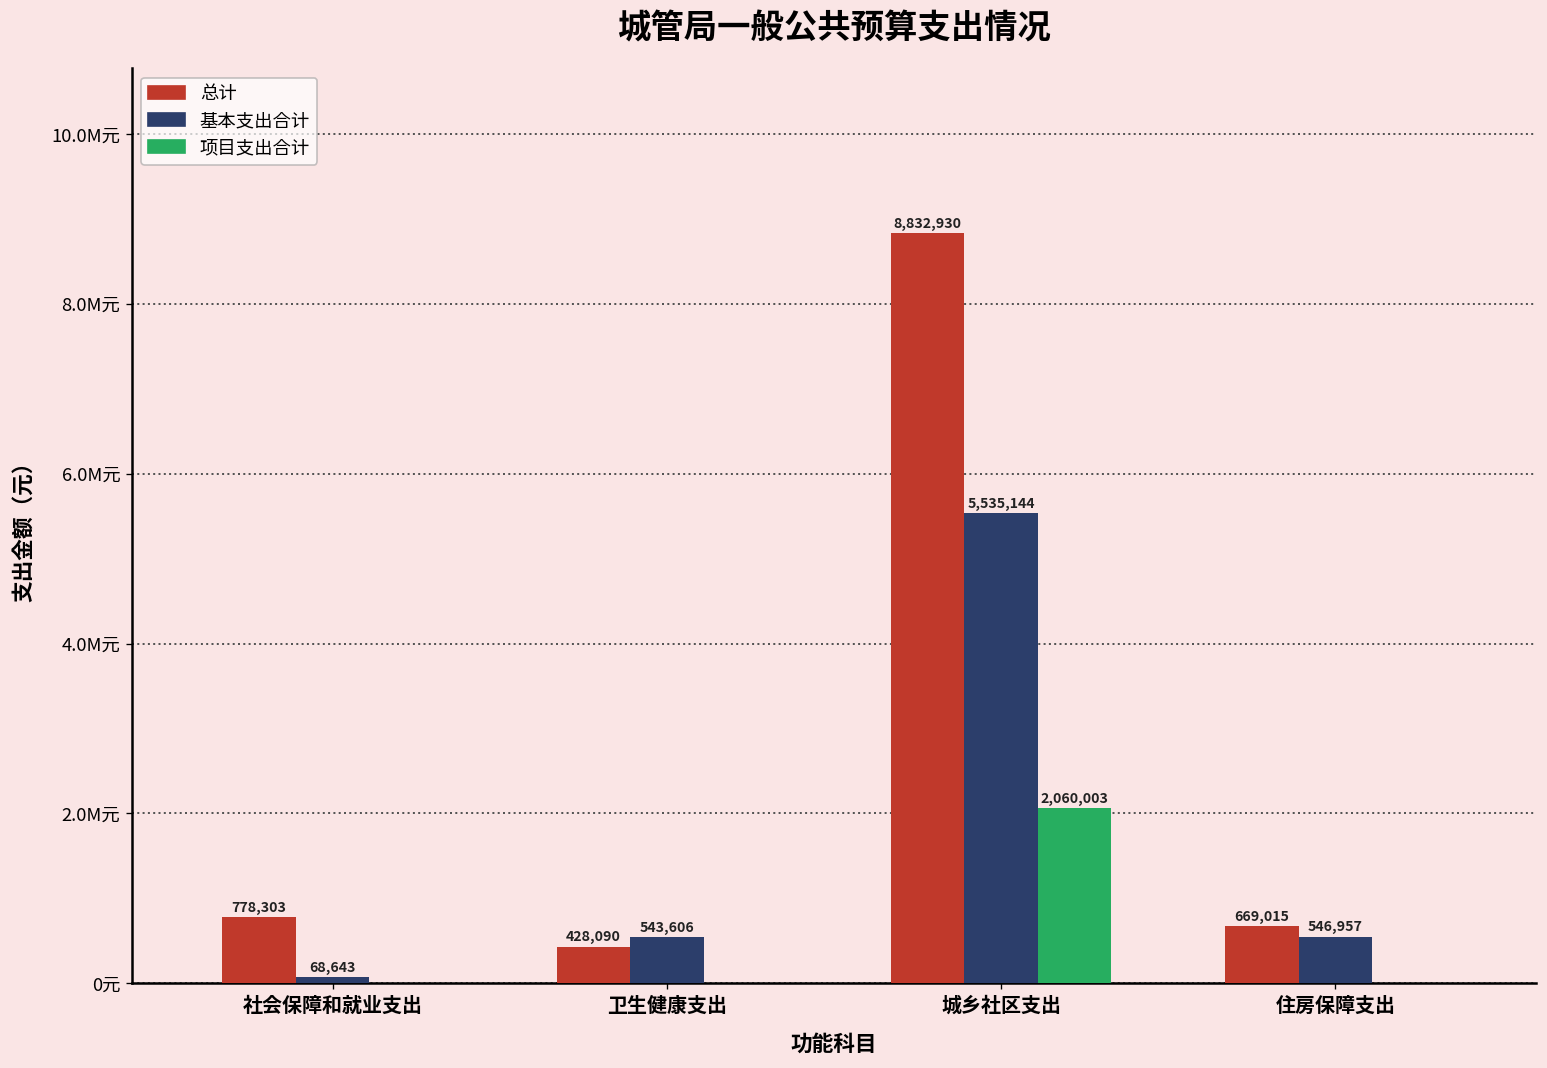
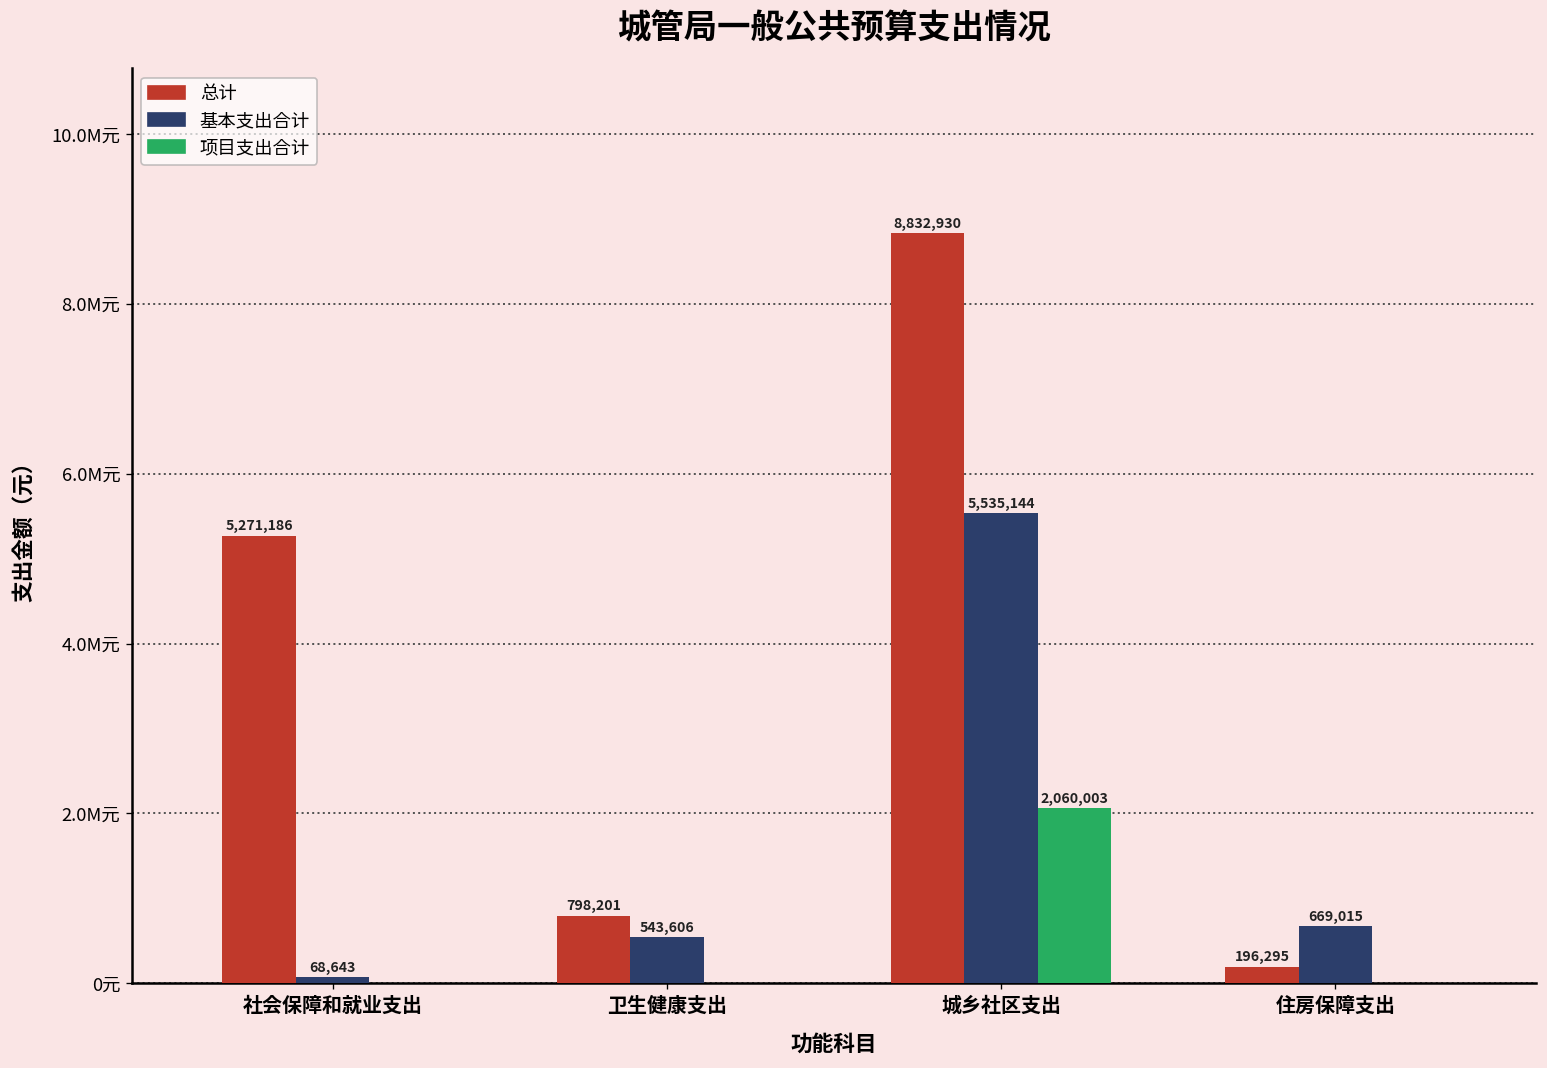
总计, 社会保障和就业支出: 778,303 -> 5,271,186
总计, 卫生健康支出: 428,090 -> 798,201
总计, 住房保障支出: 669,015 -> 196,295
基本支出合计, 住房保障支出: 546,957 -> 669,015
